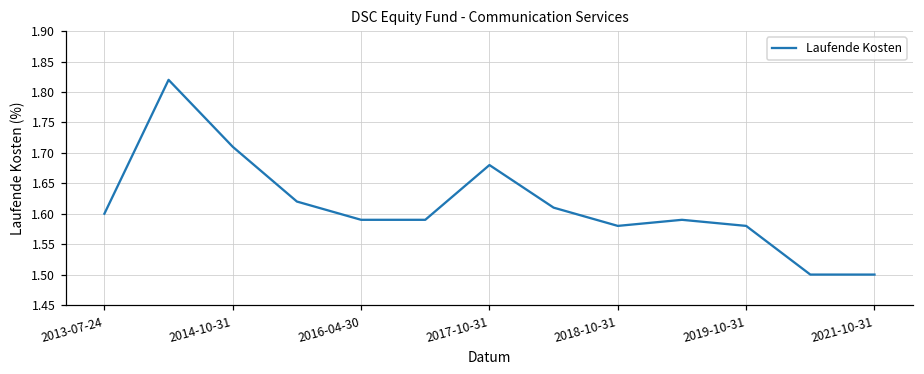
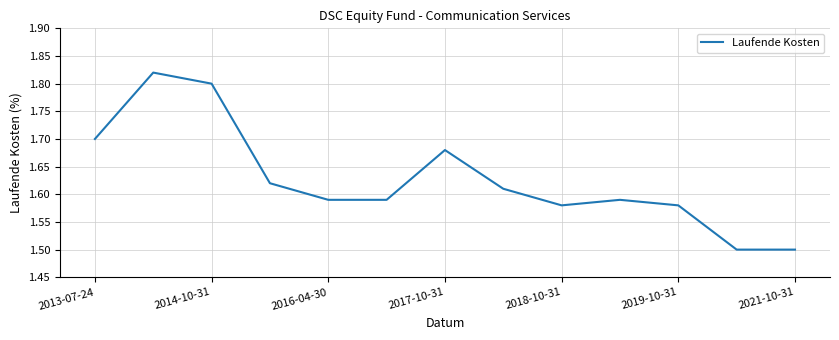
2013-07-24: 1.6 -> 1.7
2014-10-31: 1.71 -> 1.80
